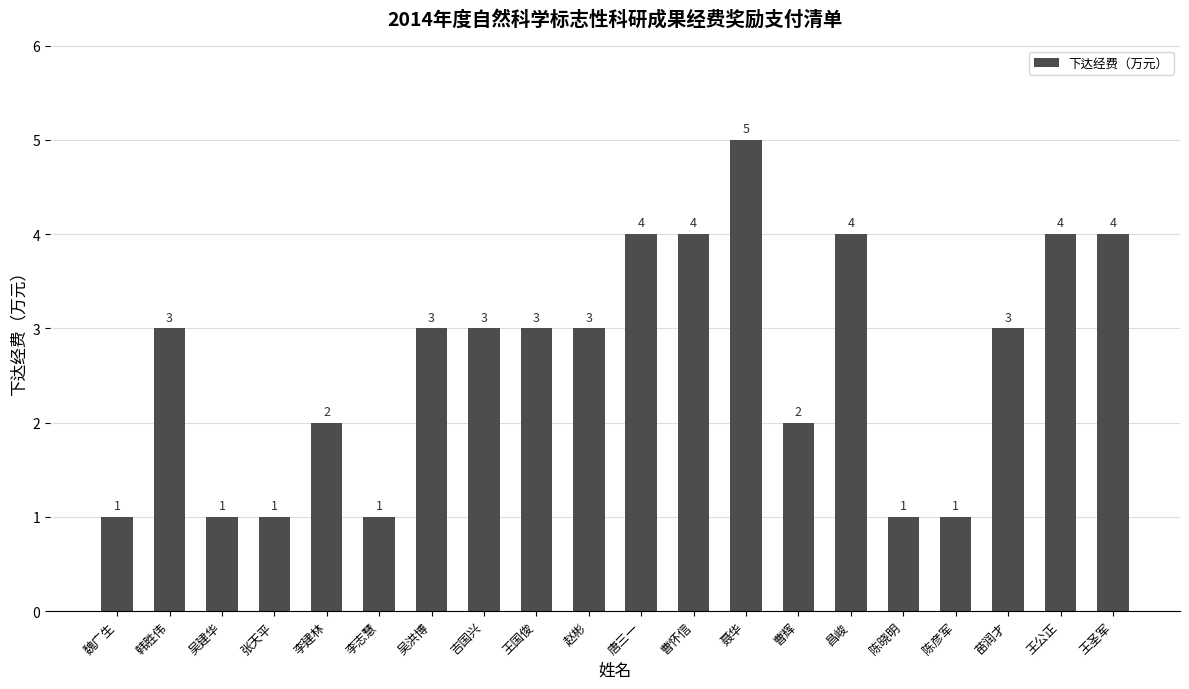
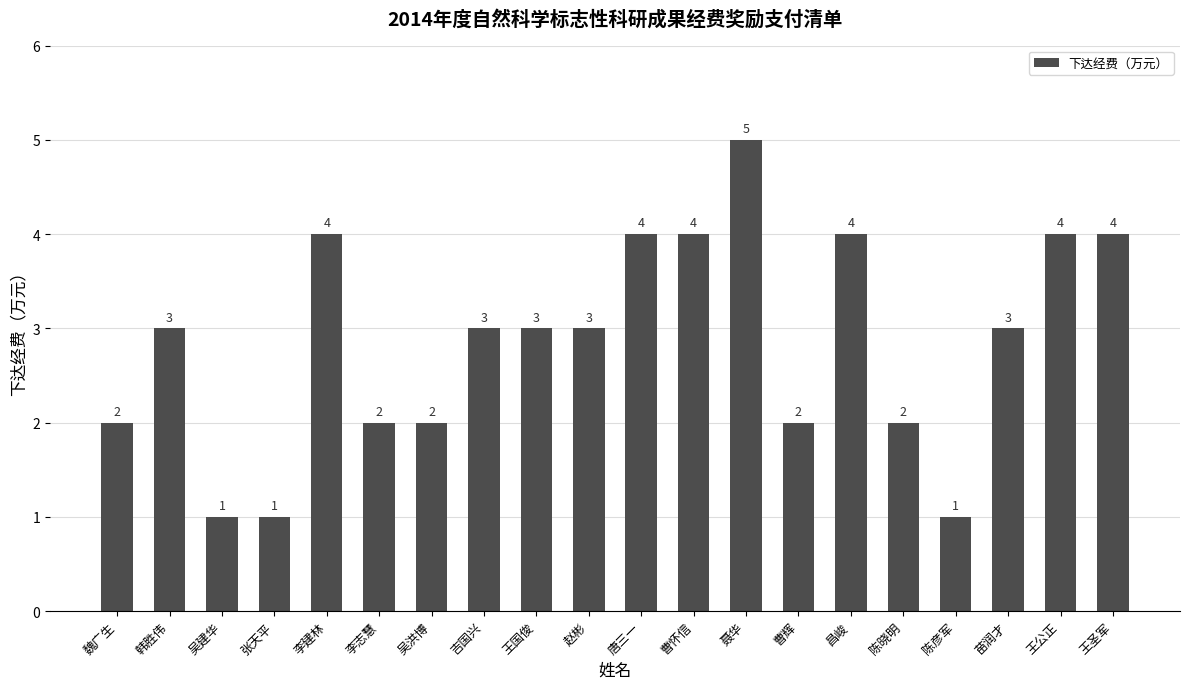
魏广生: 1 -> 2
李建林: 2 -> 4
李志慧: 1 -> 2
吴洪博: 3 -> 2
陈晓明: 1 -> 2
